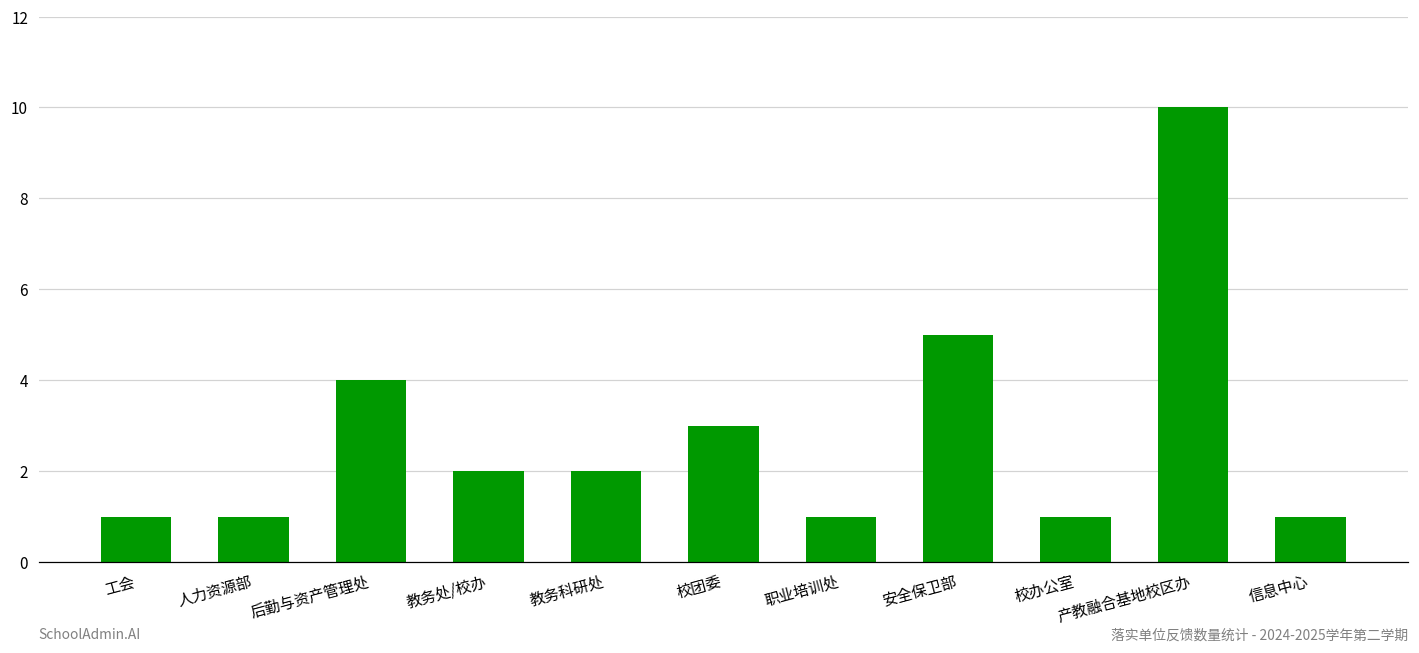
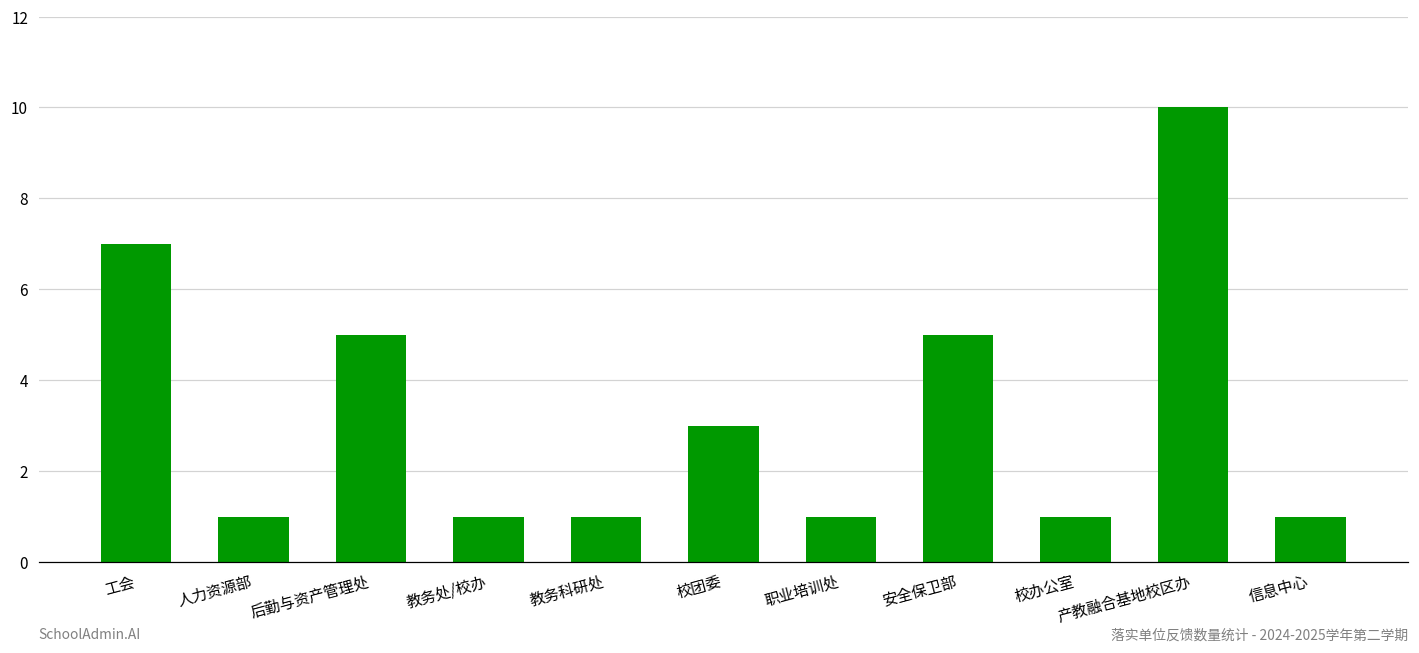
工会: 1 -> 7
后勤与资产管理处: 4 -> 5
教务处/校办: 2 -> 1
教务科研处: 2 -> 1
